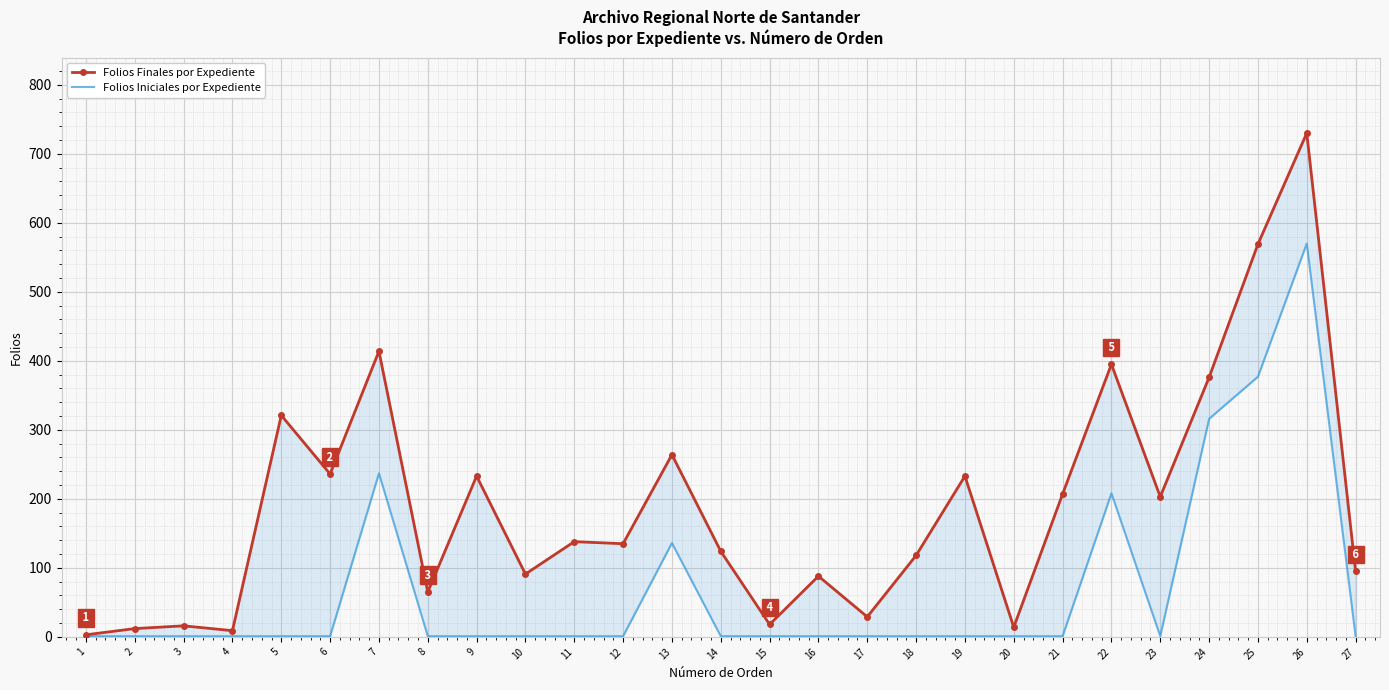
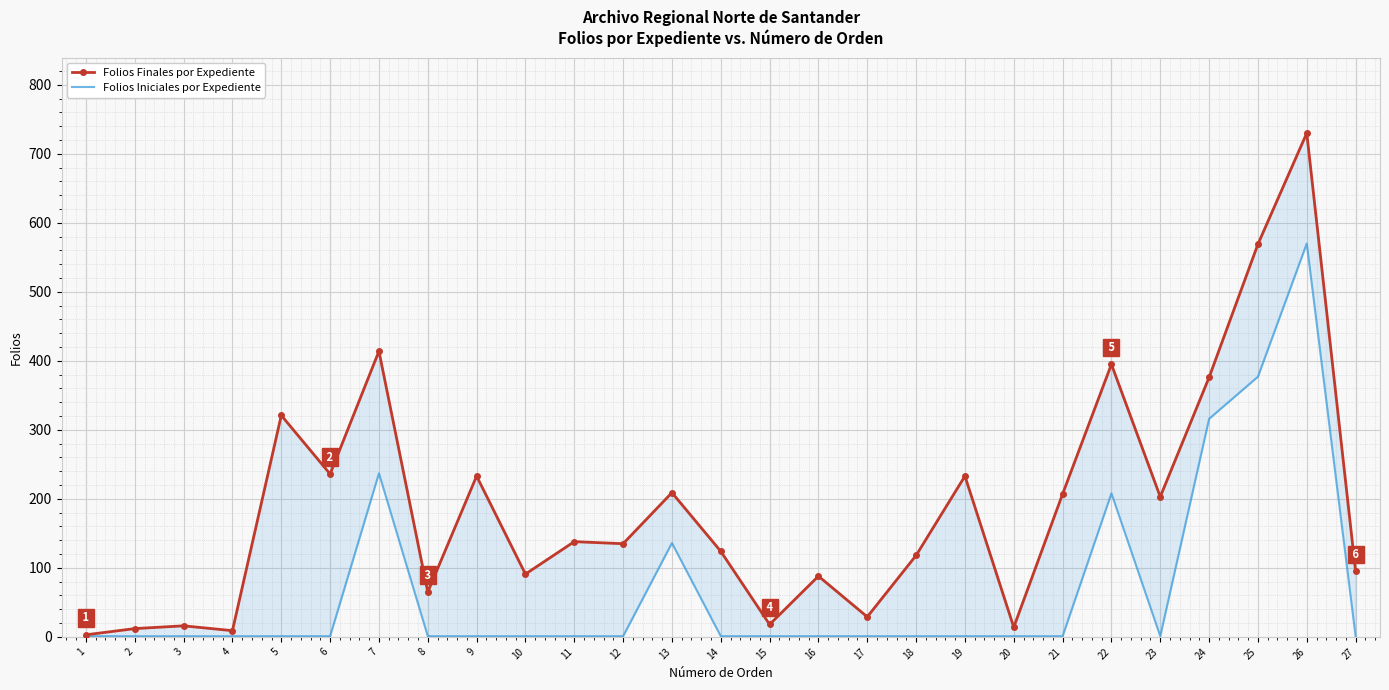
Folios Finales por Expediente, 13: 260 -> 210
